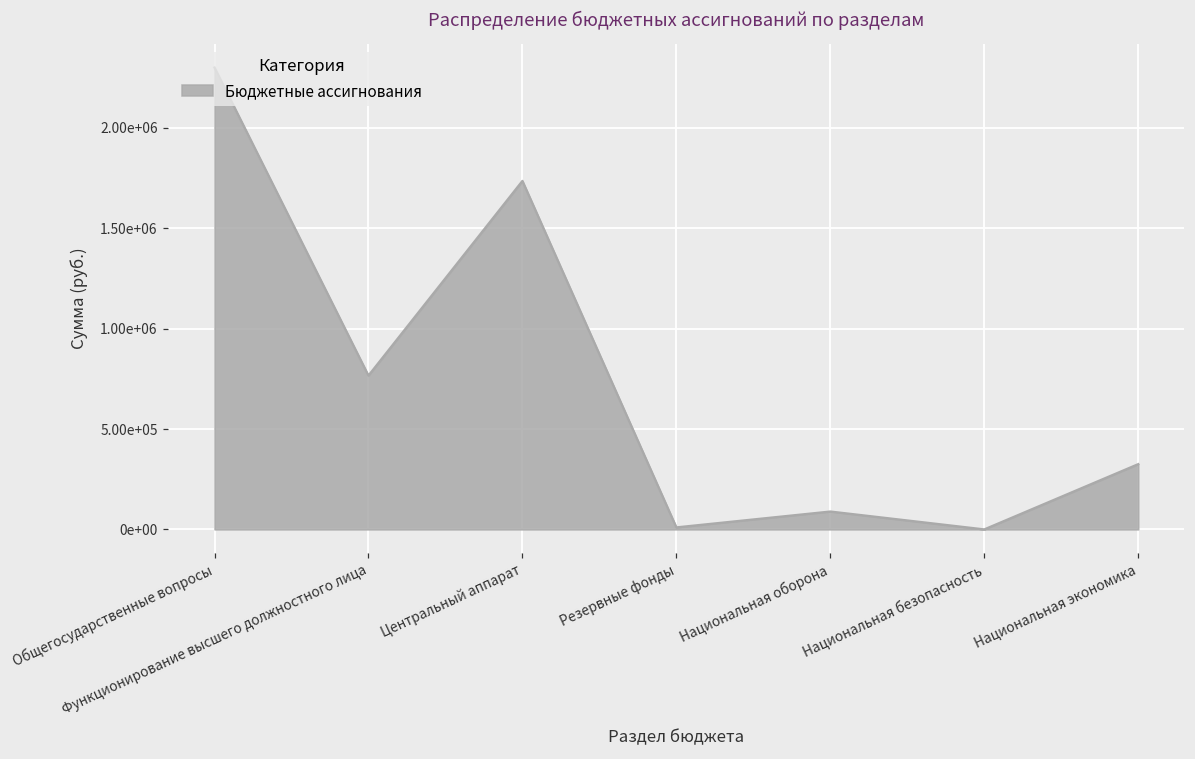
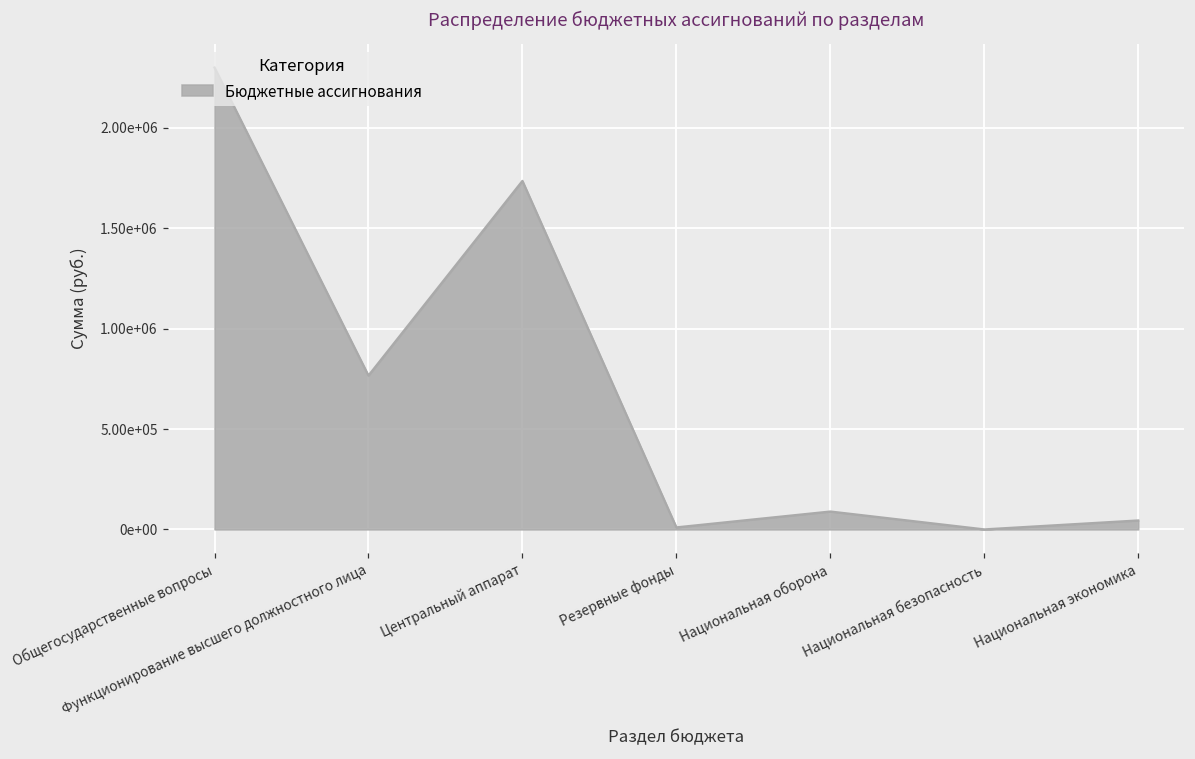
Национальная экономика: 330000 -> 40000
